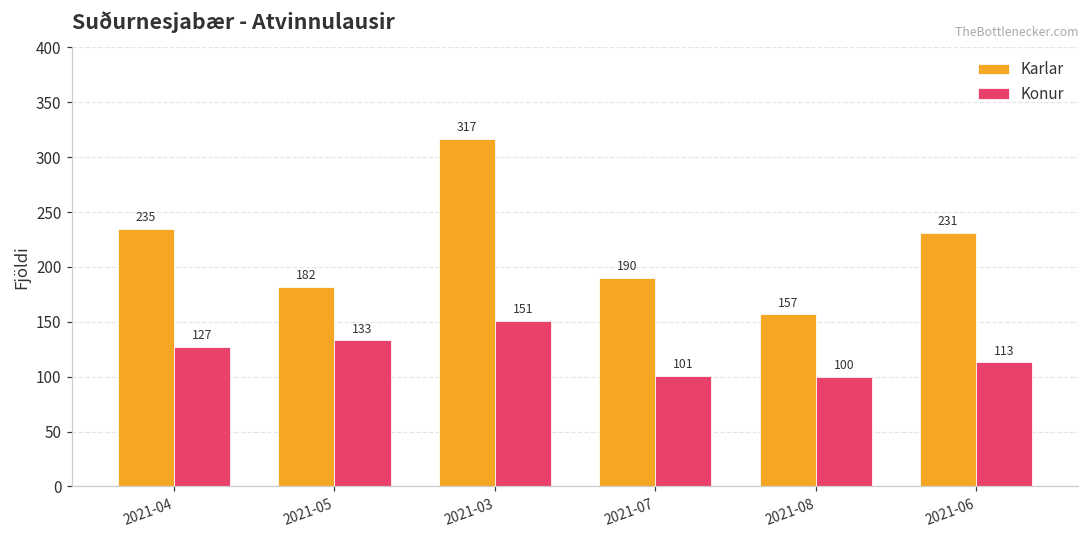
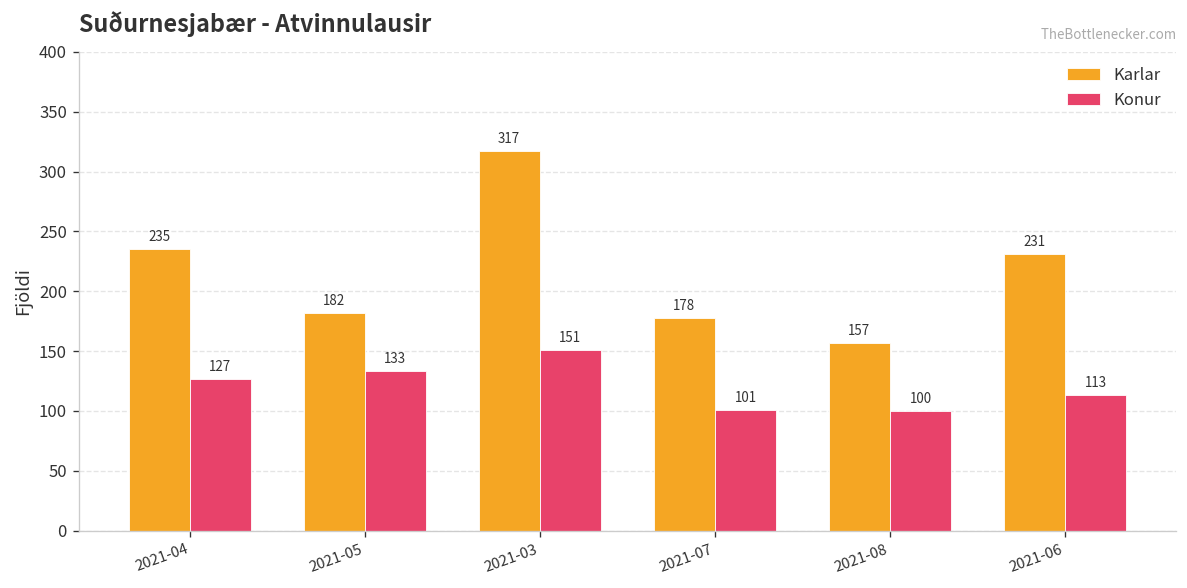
Karlar, 2021-07: 190 -> 178
